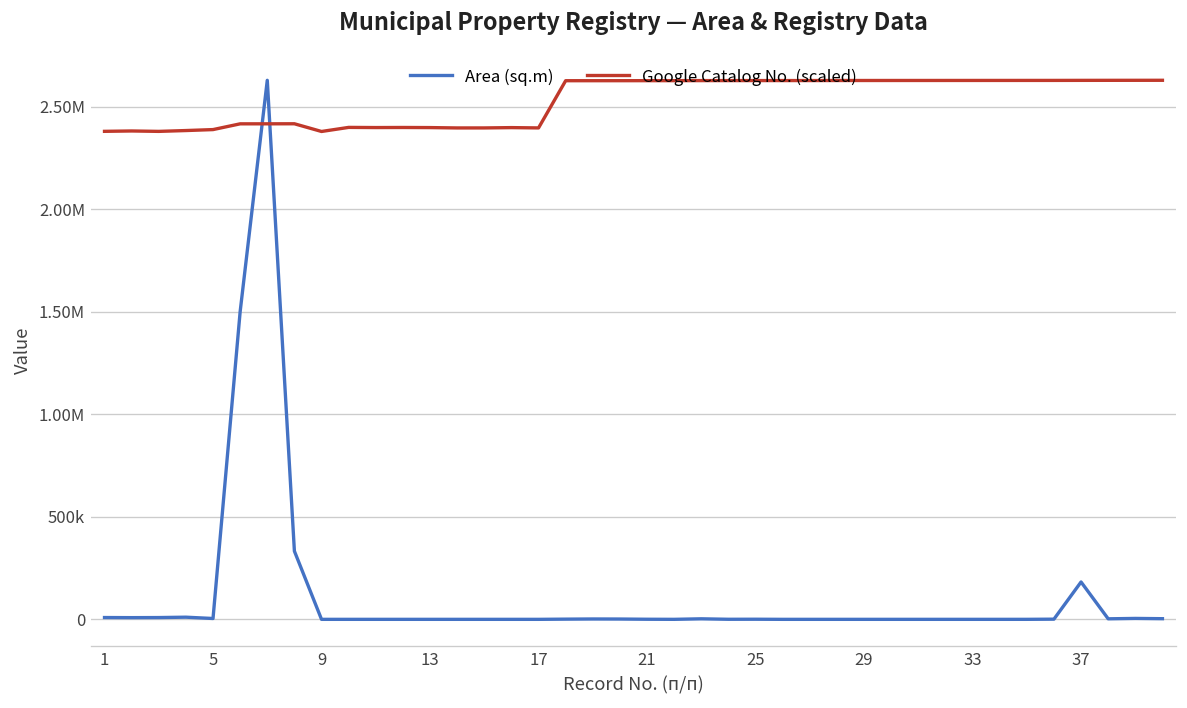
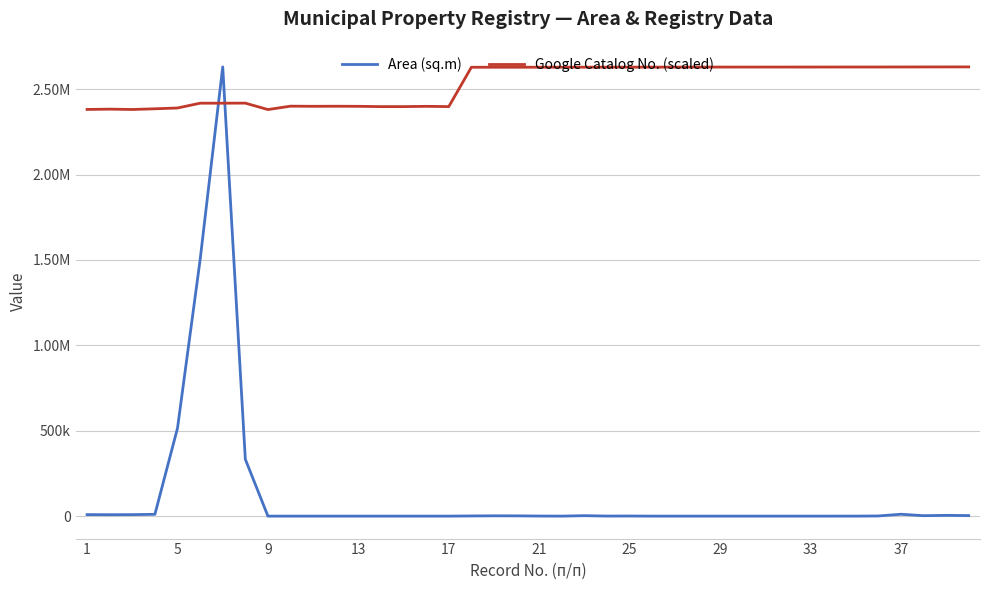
Area (sq.m), 5: 0 -> 520000
Area (sq.m), 37: 180000 -> 10000
